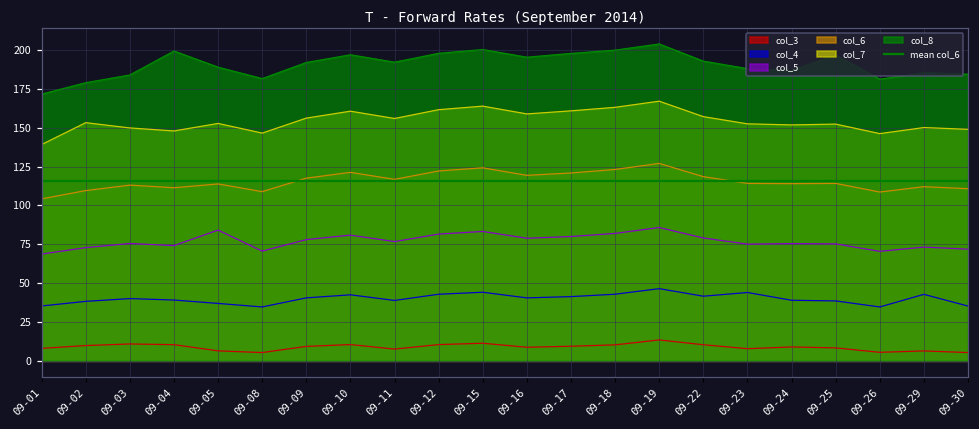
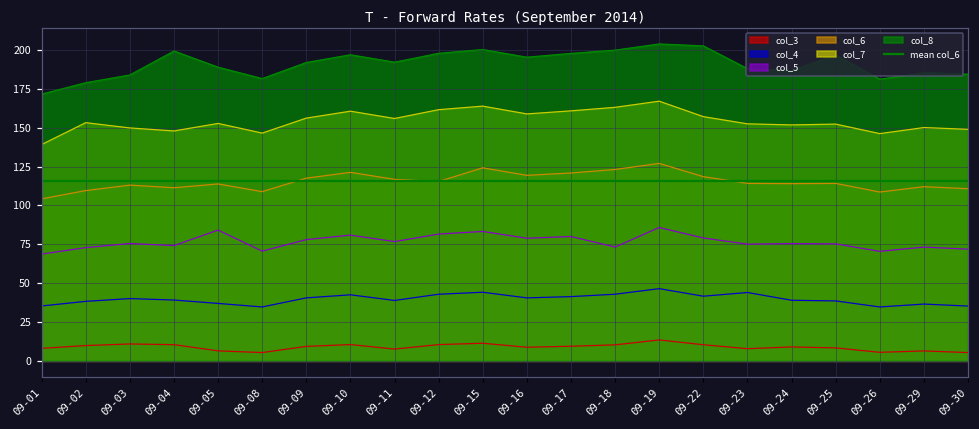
col_6, 09-12: 122 -> 115
col_5, 09-18: 82 -> 73
col_8, 09-22: 193 -> 203
col_4, 09-29: 43 -> 37
